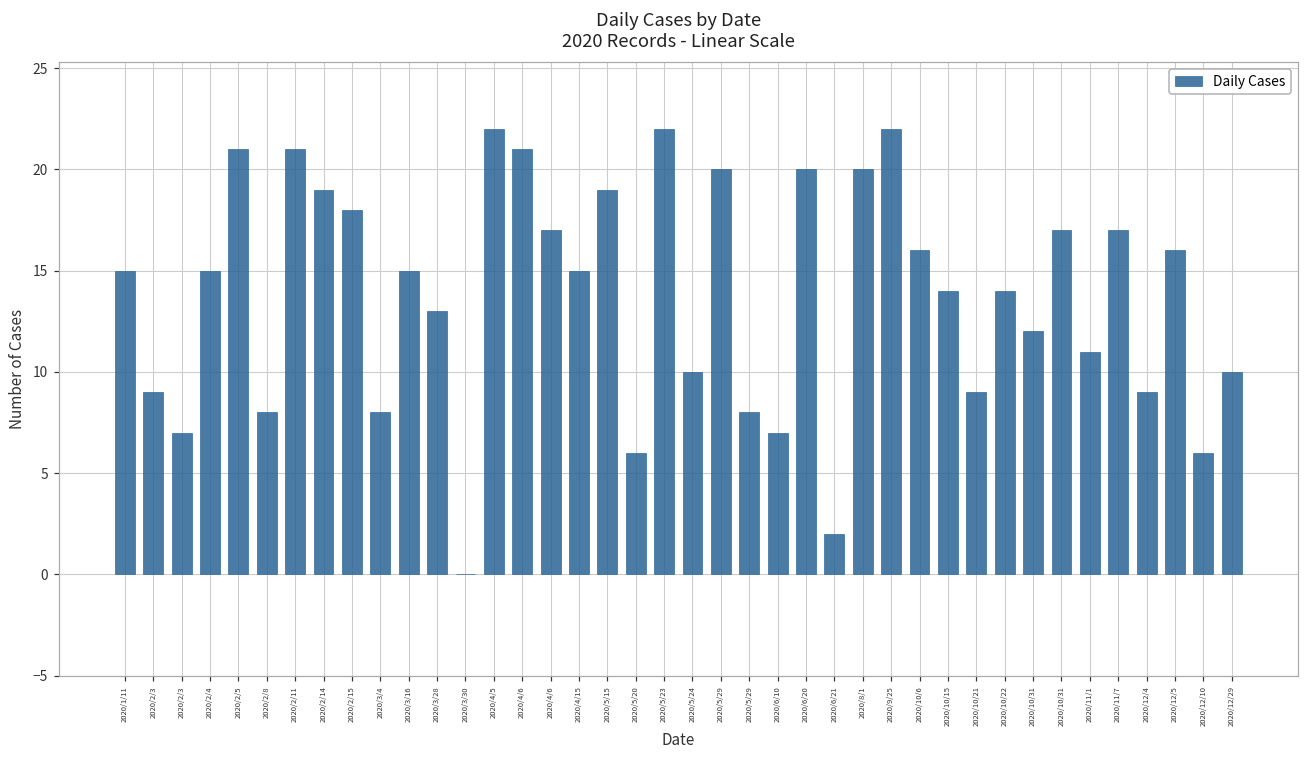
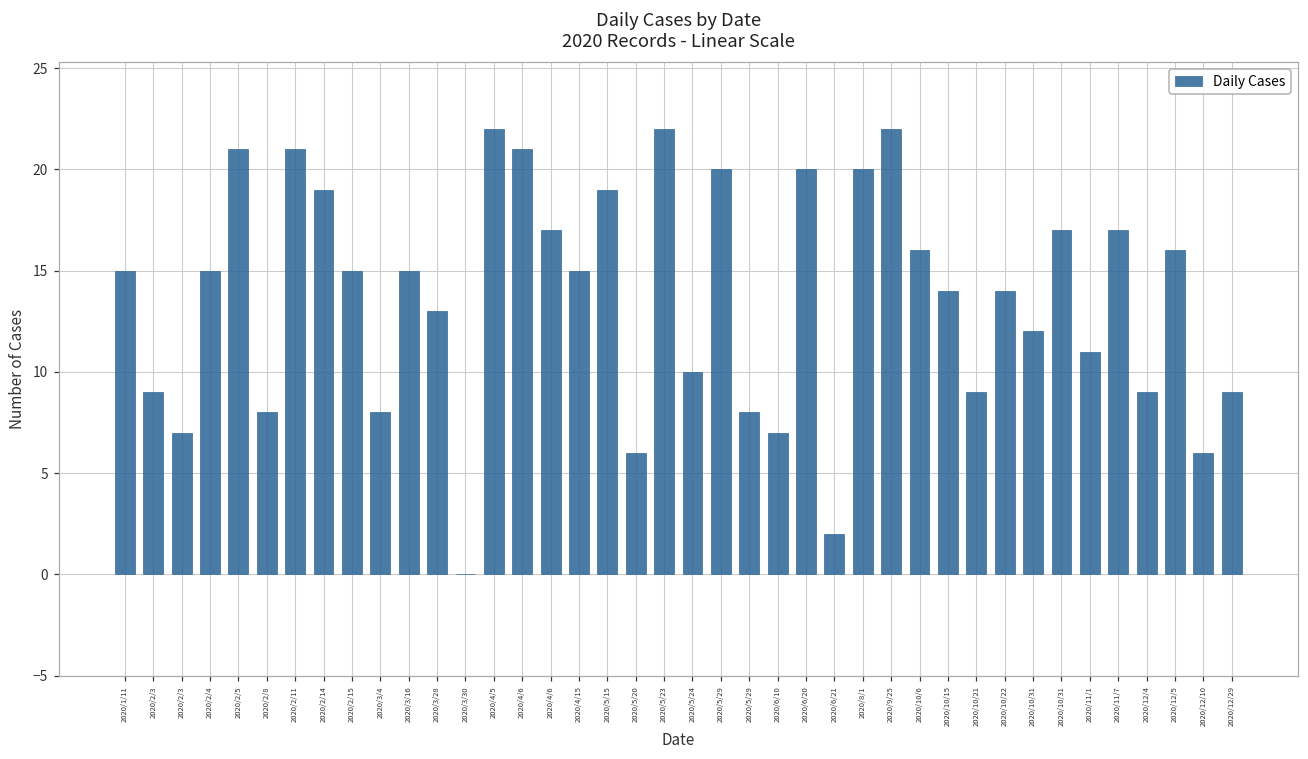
2020/2/15: 18 -> 15
2020/12/29: 10 -> 9
